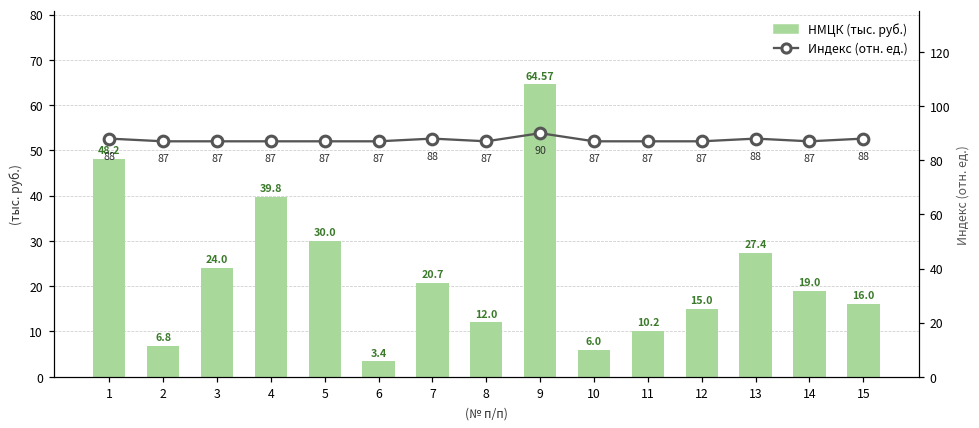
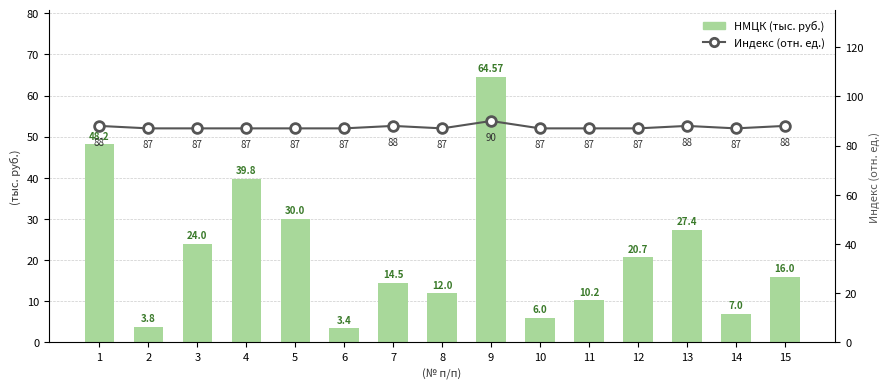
НМЦК (тыс. руб.), 2: 6.8 -> 3.8
НМЦК (тыс. руб.), 7: 20.7 -> 14.5
НМЦК (тыс. руб.), 12: 15.0 -> 20.7
НМЦК (тыс. руб.), 14: 19.0 -> 7.0
